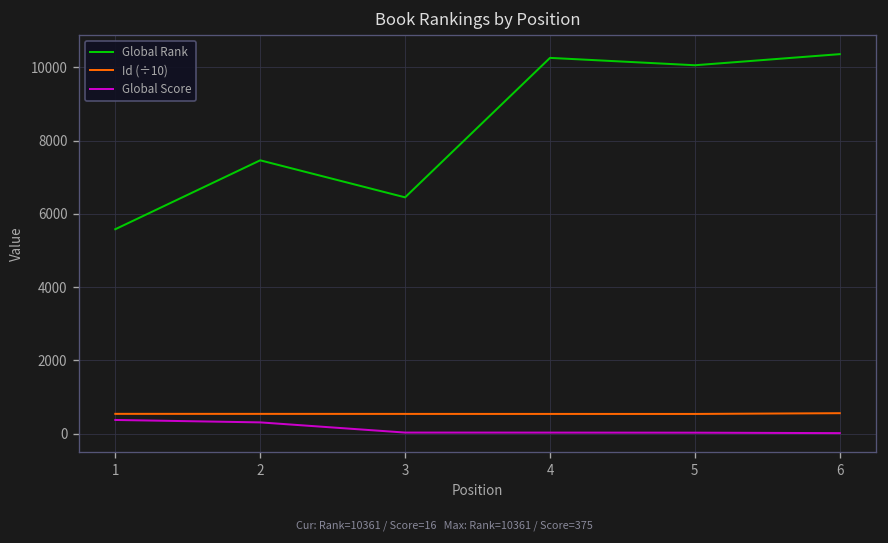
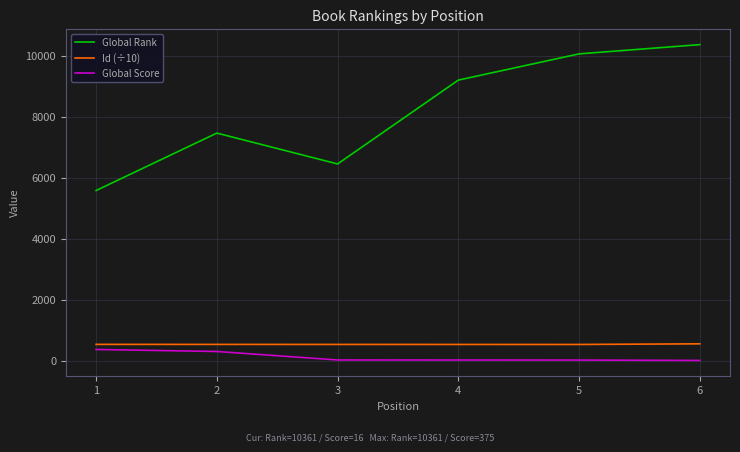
Global Rank, 4: 10300 -> 9200
